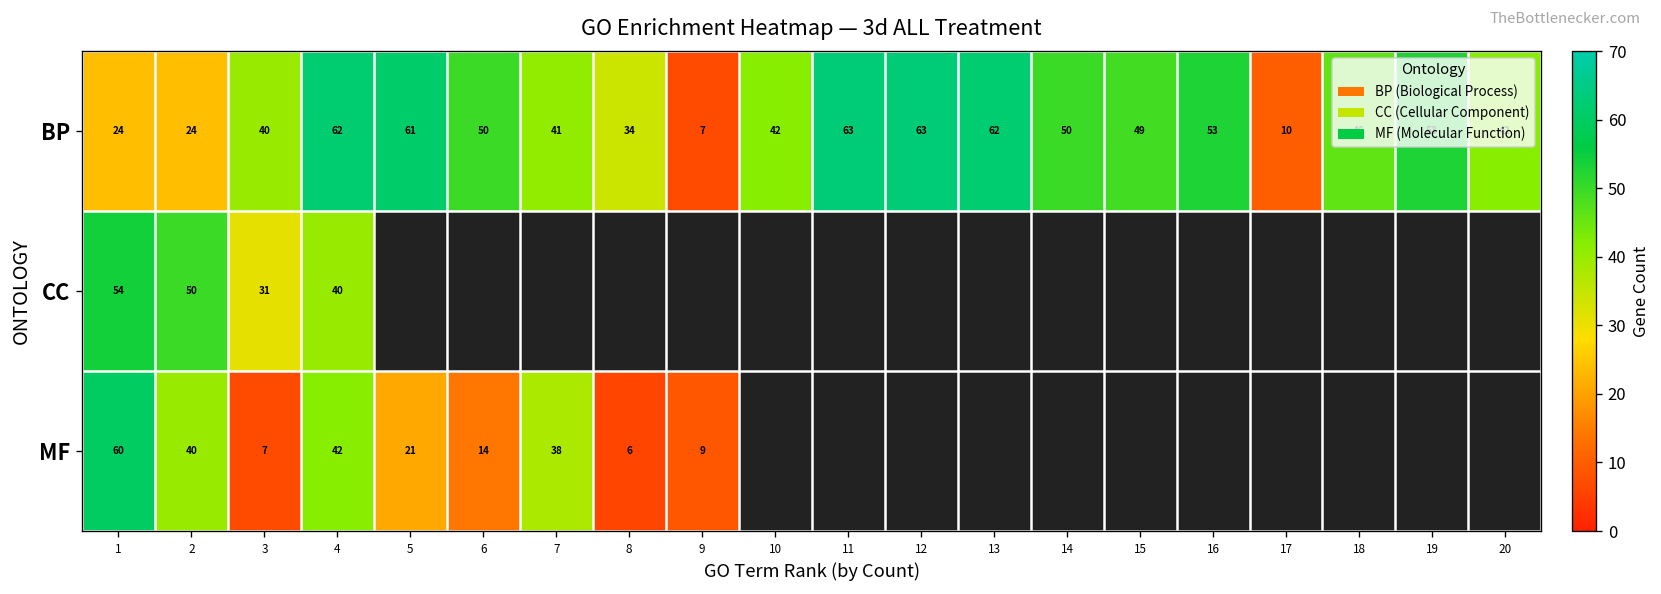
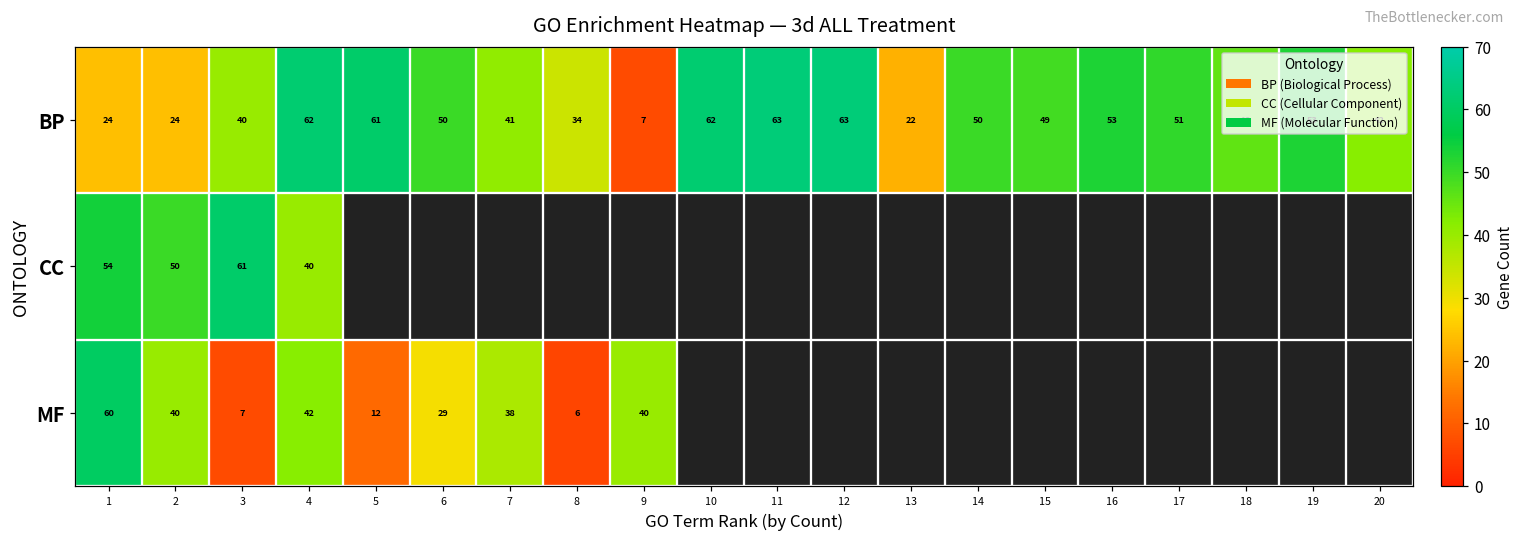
BP, 10: 42 -> 62
BP, 13: 62 -> 22
BP, 17: 10 -> 51
CC, 3: 31 -> 61
MF, 5: 21 -> 12
MF, 6: 14 -> 29
MF, 9: 9 -> 40
